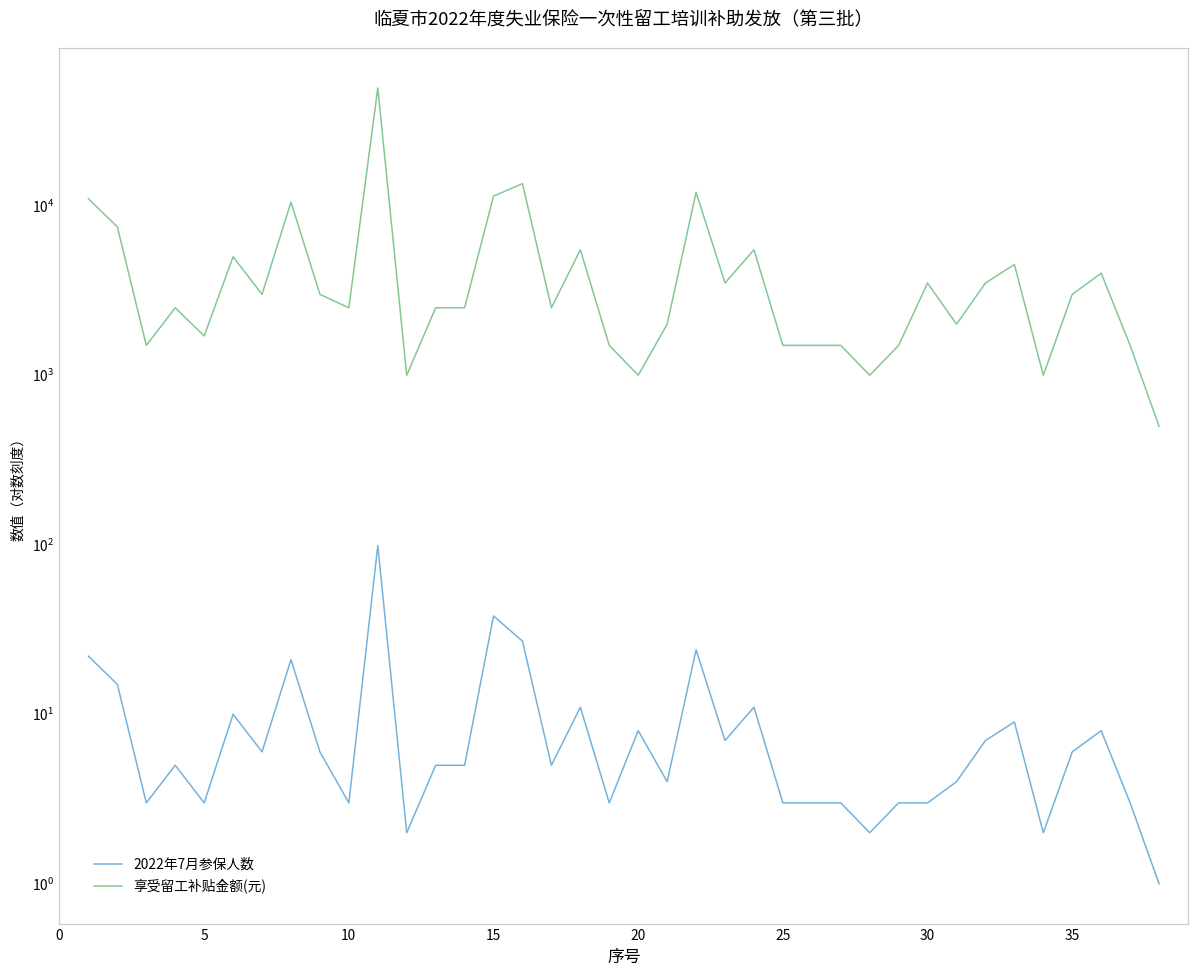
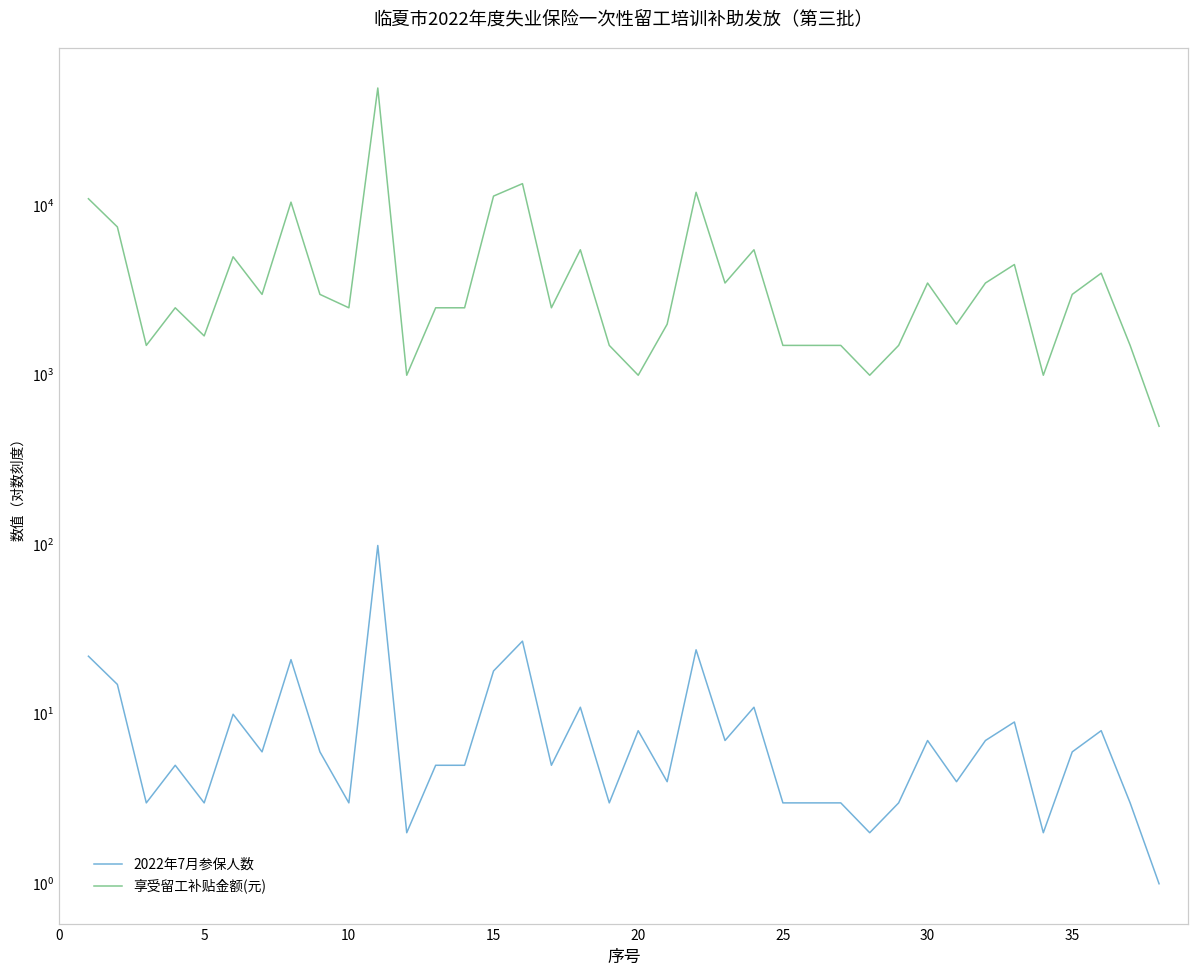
2022年7月参保人数, 15: 38 -> 18
2022年7月参保人数, 30: 3 -> 7
